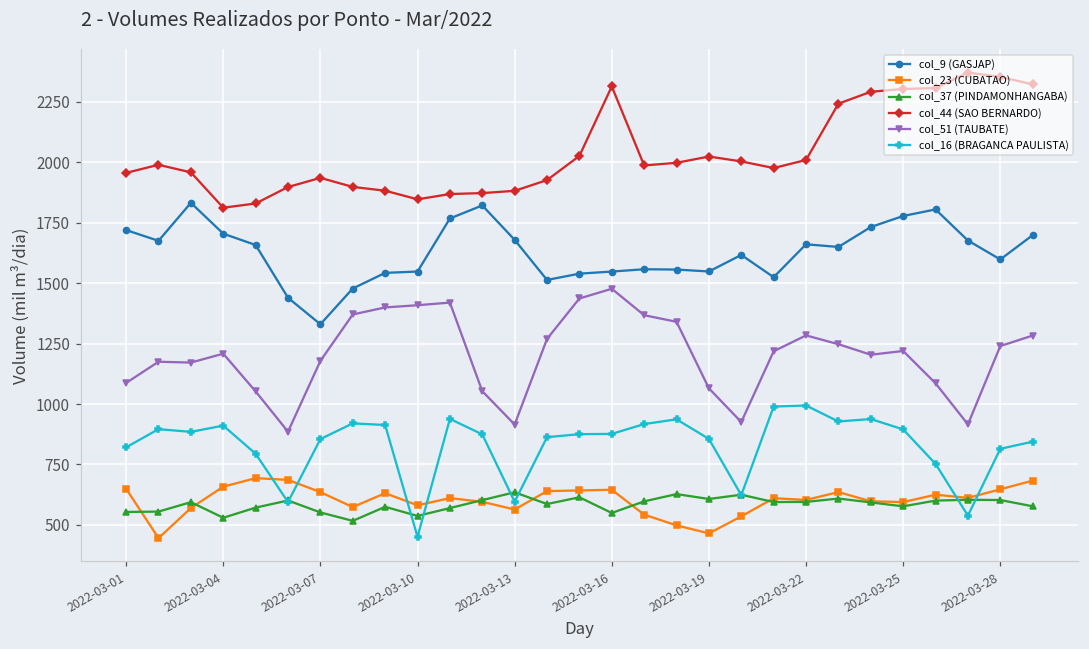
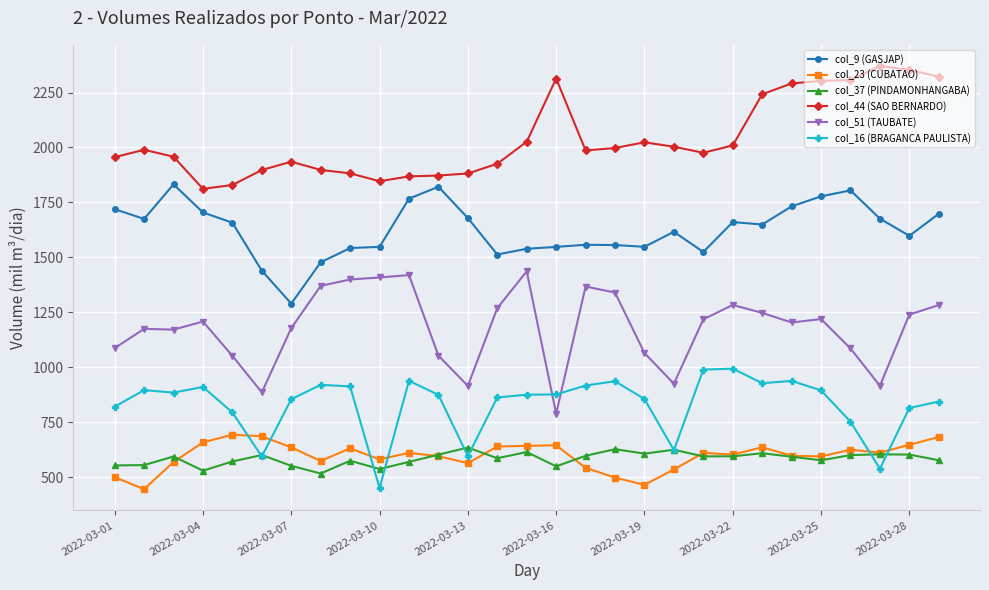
col_23 (CUBATAO), 2022-03-01: 650 -> 500
col_9 (GASJAP), 2022-03-07: 1330 -> 1290
col_51 (TAUBATE), 2022-03-16: 1480 -> 790
